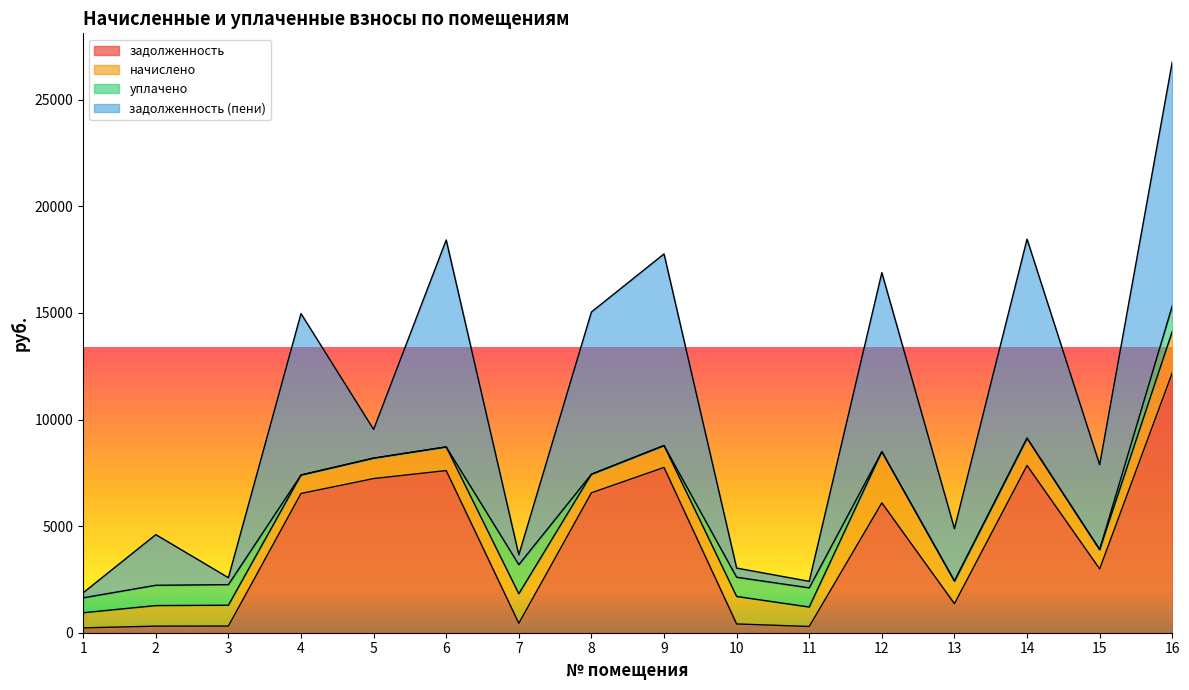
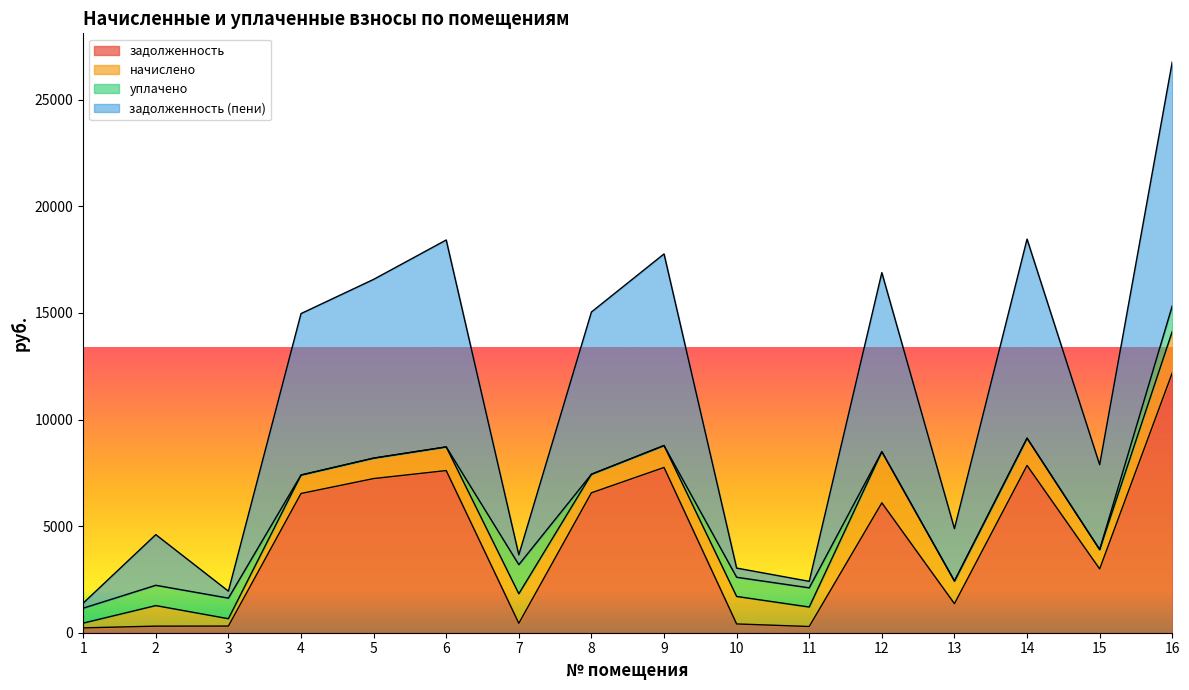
начислено, 1: 700 -> 200
начислено, 3: 1000 -> 300
задолженность (пени), 5: 1300 -> 8400
